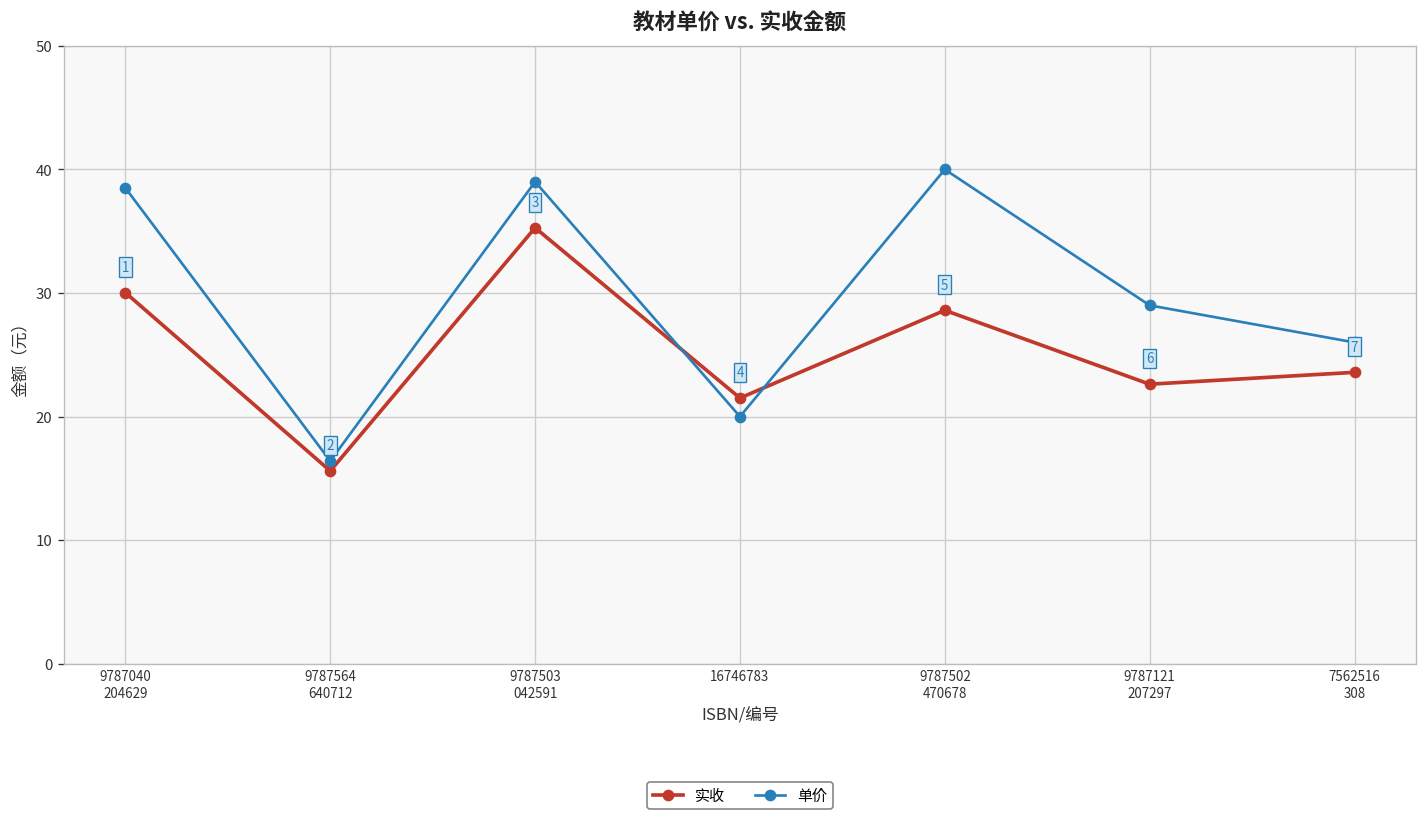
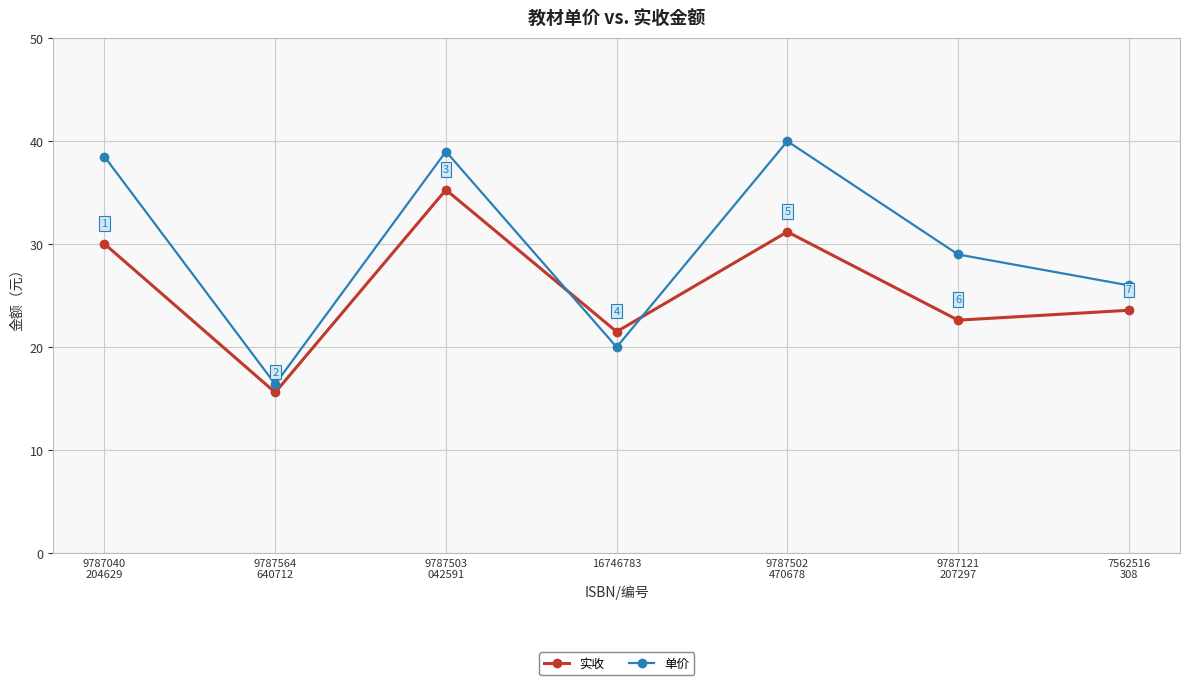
实收, 9787502 470678: 28.6 -> 31.2
